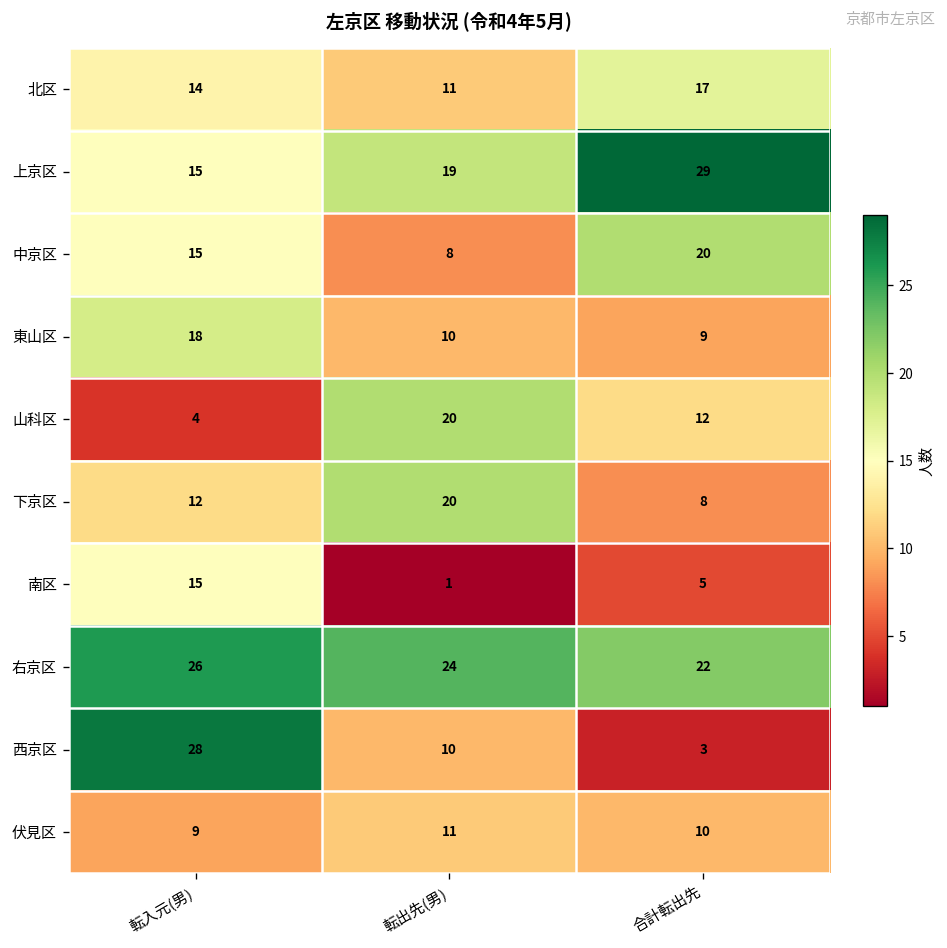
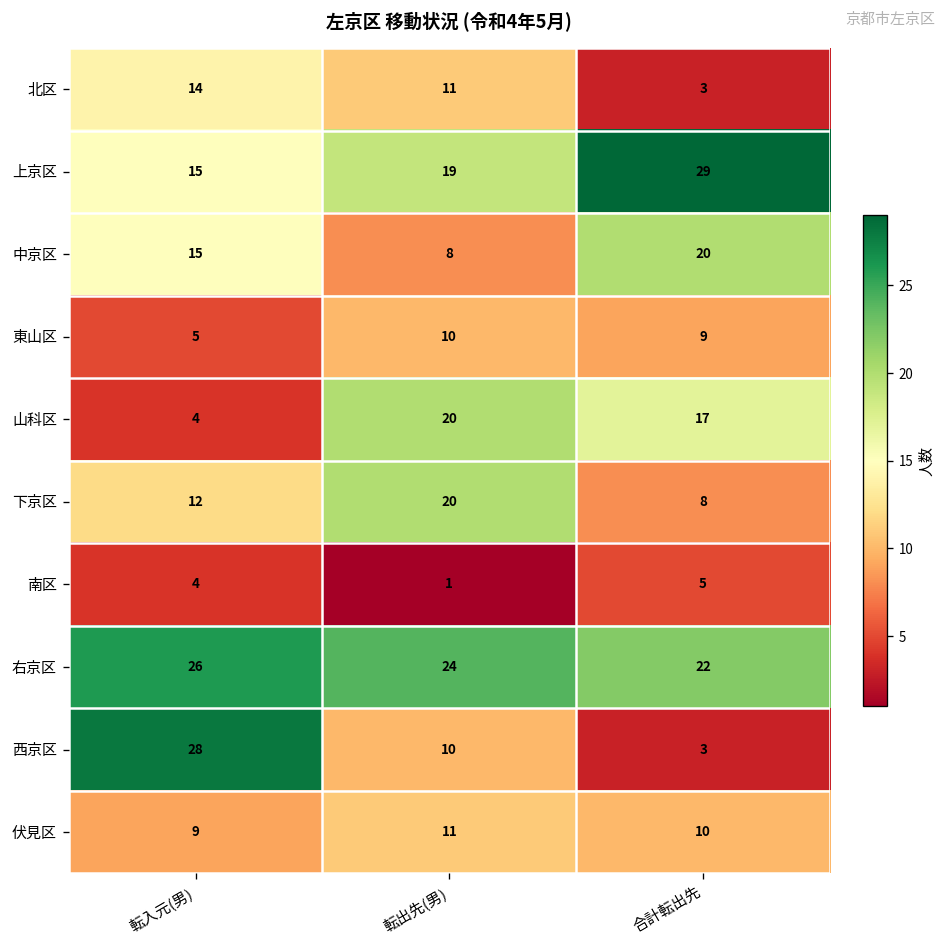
北区, 合計転出先: 17 -> 3
東山区, 転入元(男): 18 -> 5
山科区, 合計転出先: 12 -> 17
南区, 転入元(男): 15 -> 4
